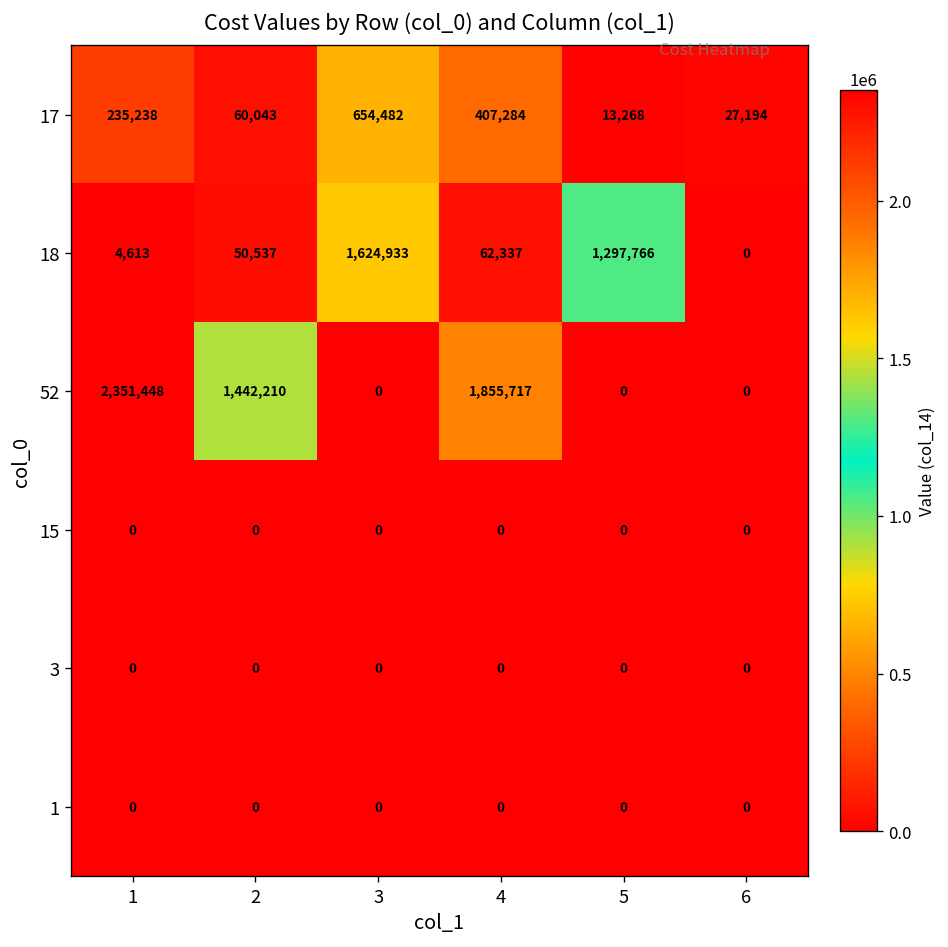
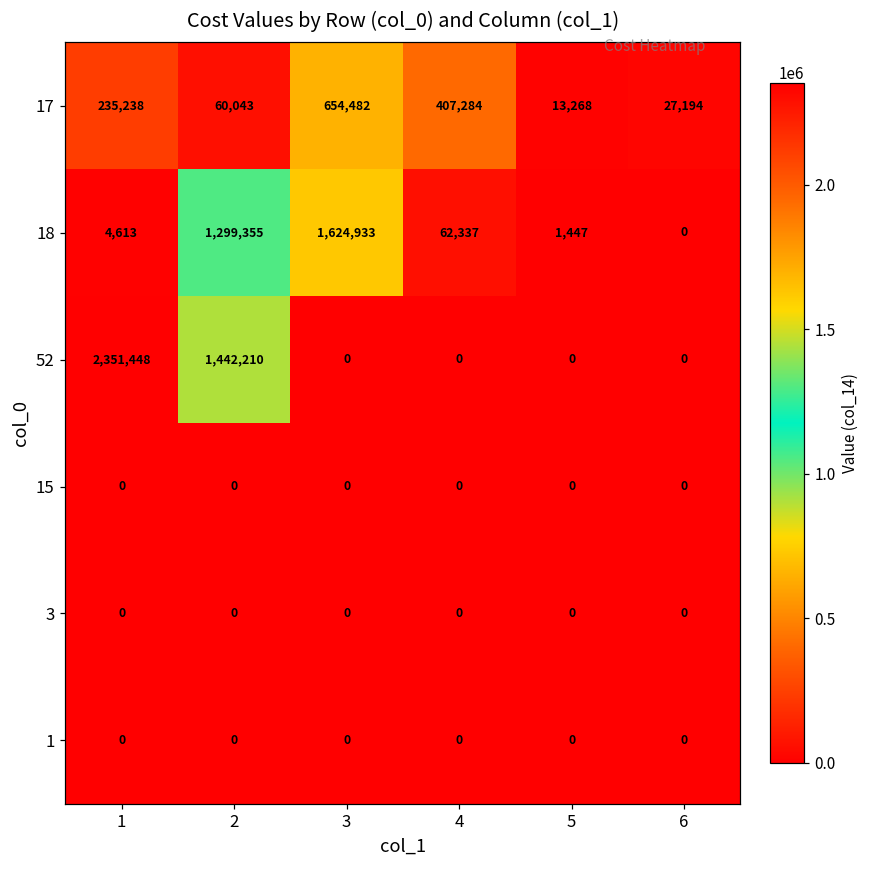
18, 2: 50,537 -> 1,299,355
18, 5: 1,297,766 -> 1,447
52, 4: 1,855,717 -> 0
